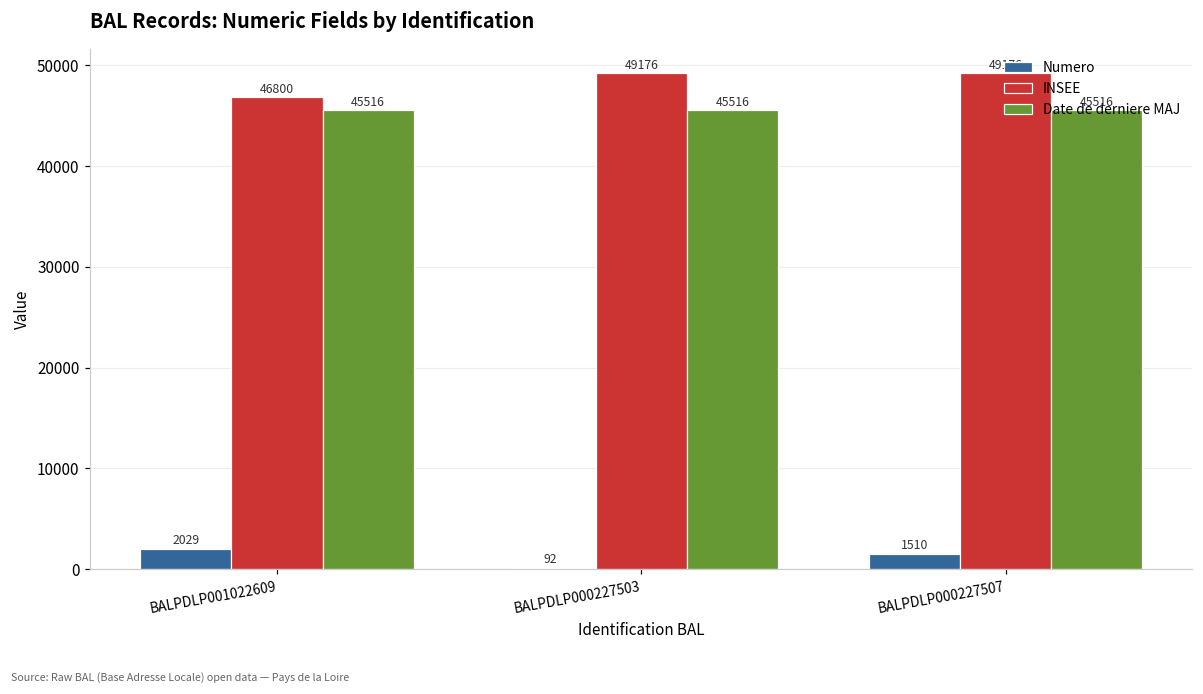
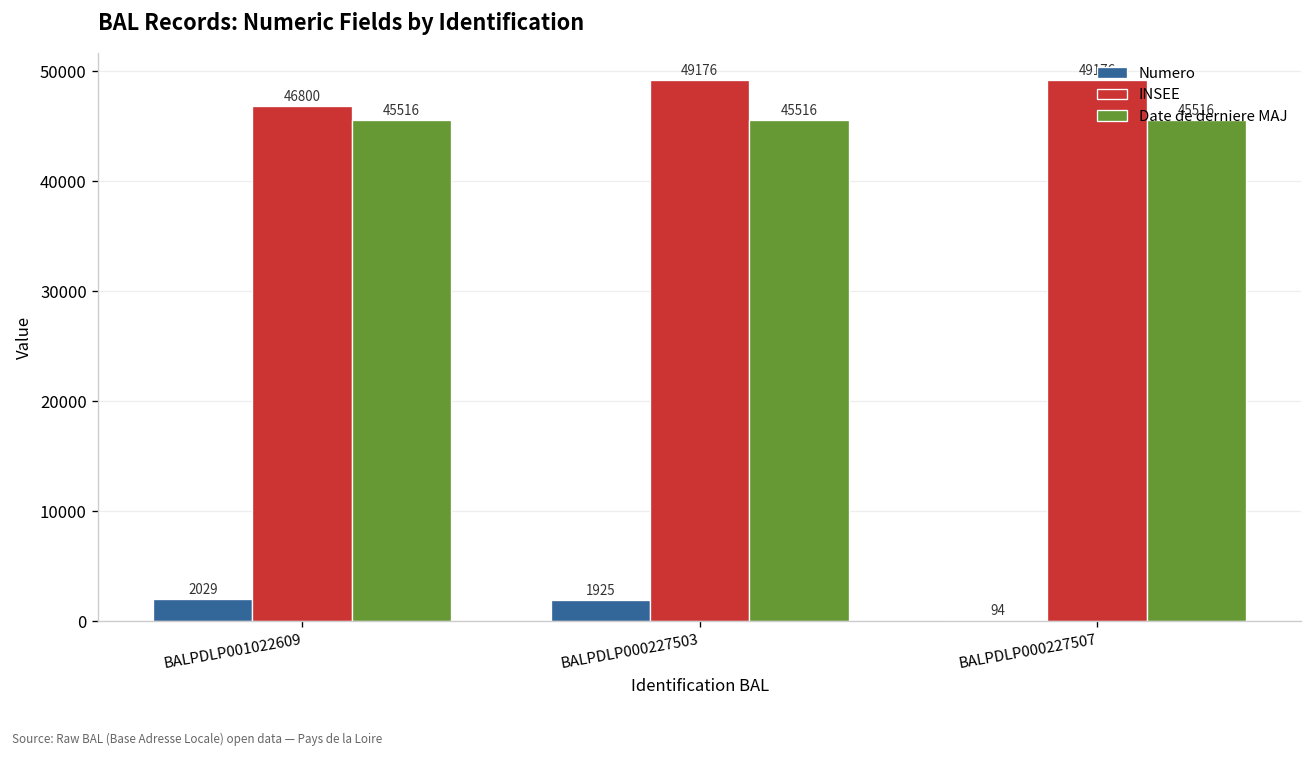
Numero, BALPDLP000227503: 92 -> 1925
Numero, BALPDLP000227507: 1510 -> 94
